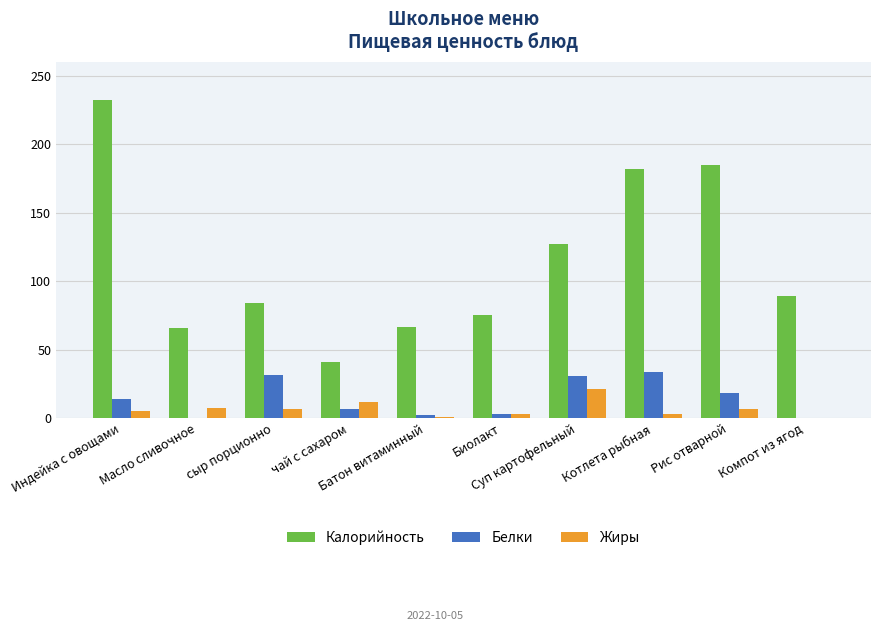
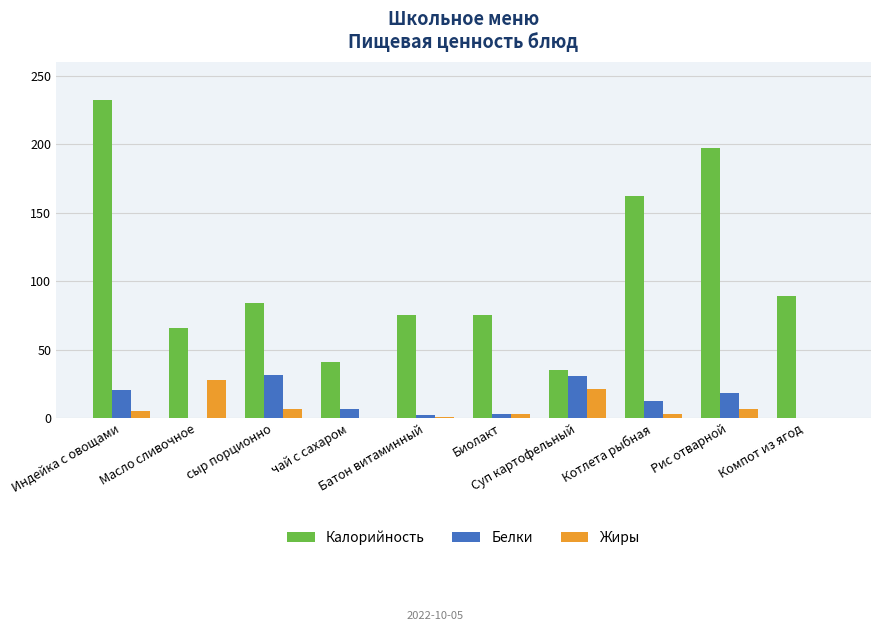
Белки, Индейка с овощами: 14 -> 21
Жиры, Масло сливочное: 7 -> 28
Жиры, чай с сахаром: 12 -> 0
Калорийность, Батон витаминный: 67 -> 76
Калорийность, Суп картофельный: 127 -> 35
Калорийность, Котлета рыбная: 182 -> 162
Белки, Котлета рыбная: 33 -> 12
Калорийность, Рис отварной: 185 -> 197
